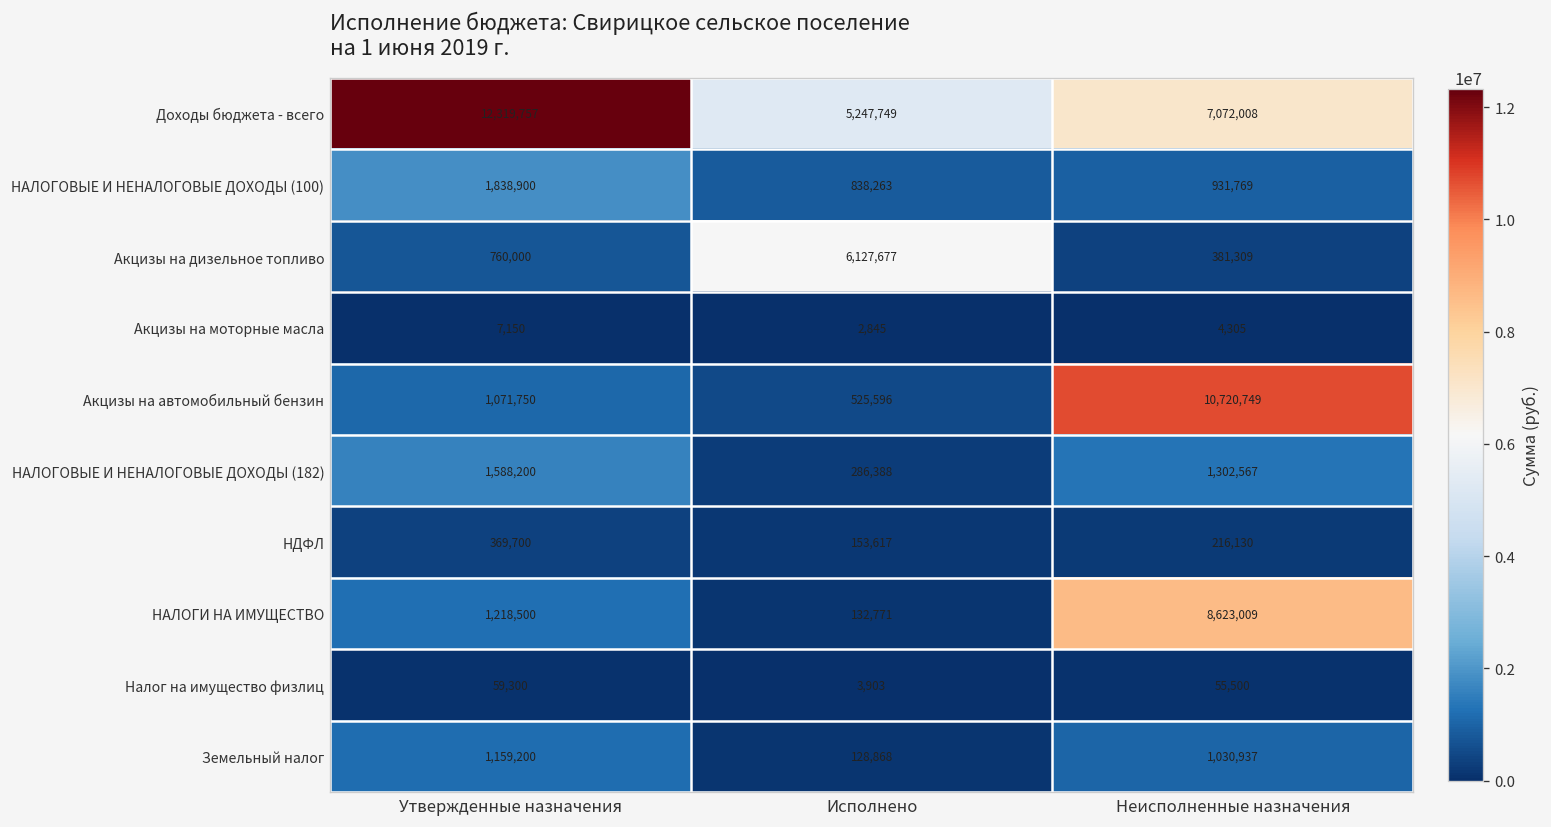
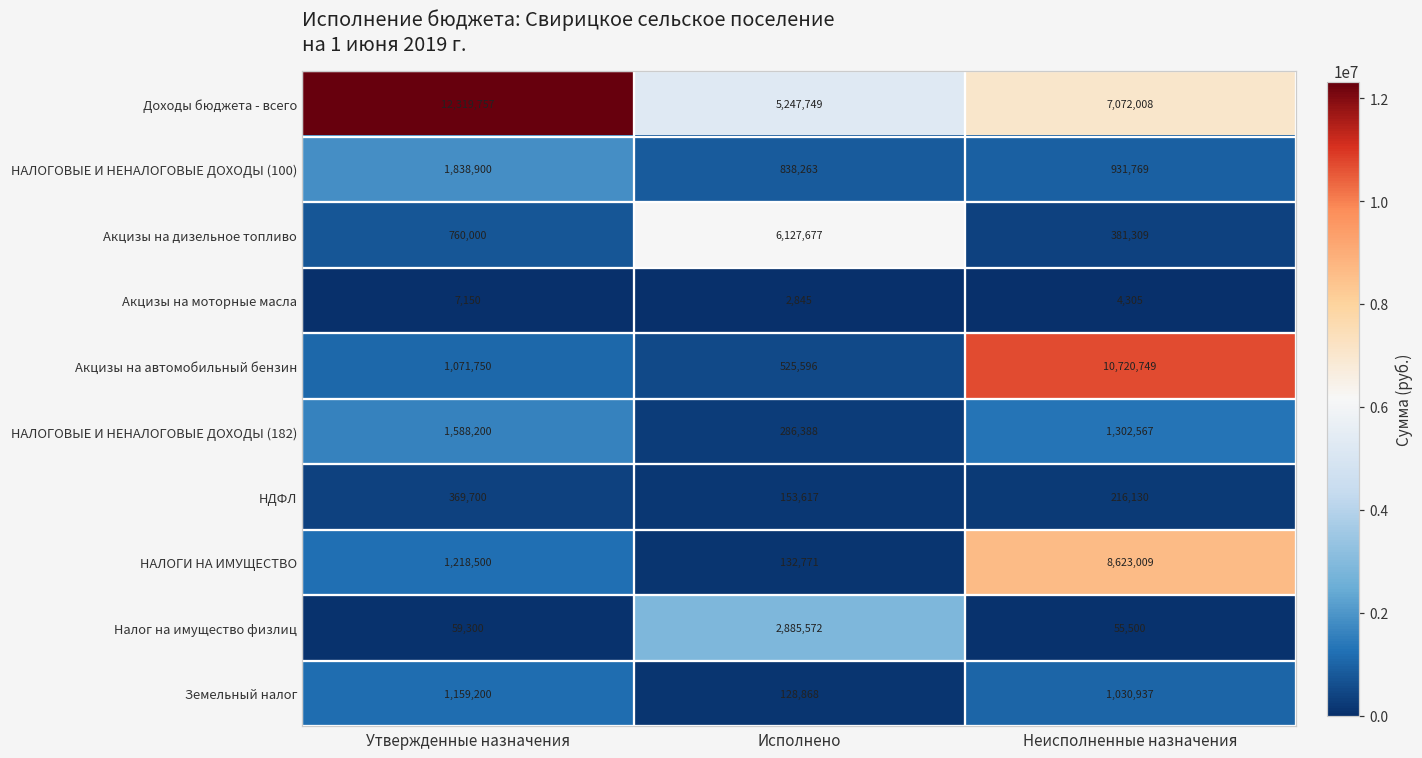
Налог на имущество физлиц, Исполнено: 3,903 -> 2,885,572
